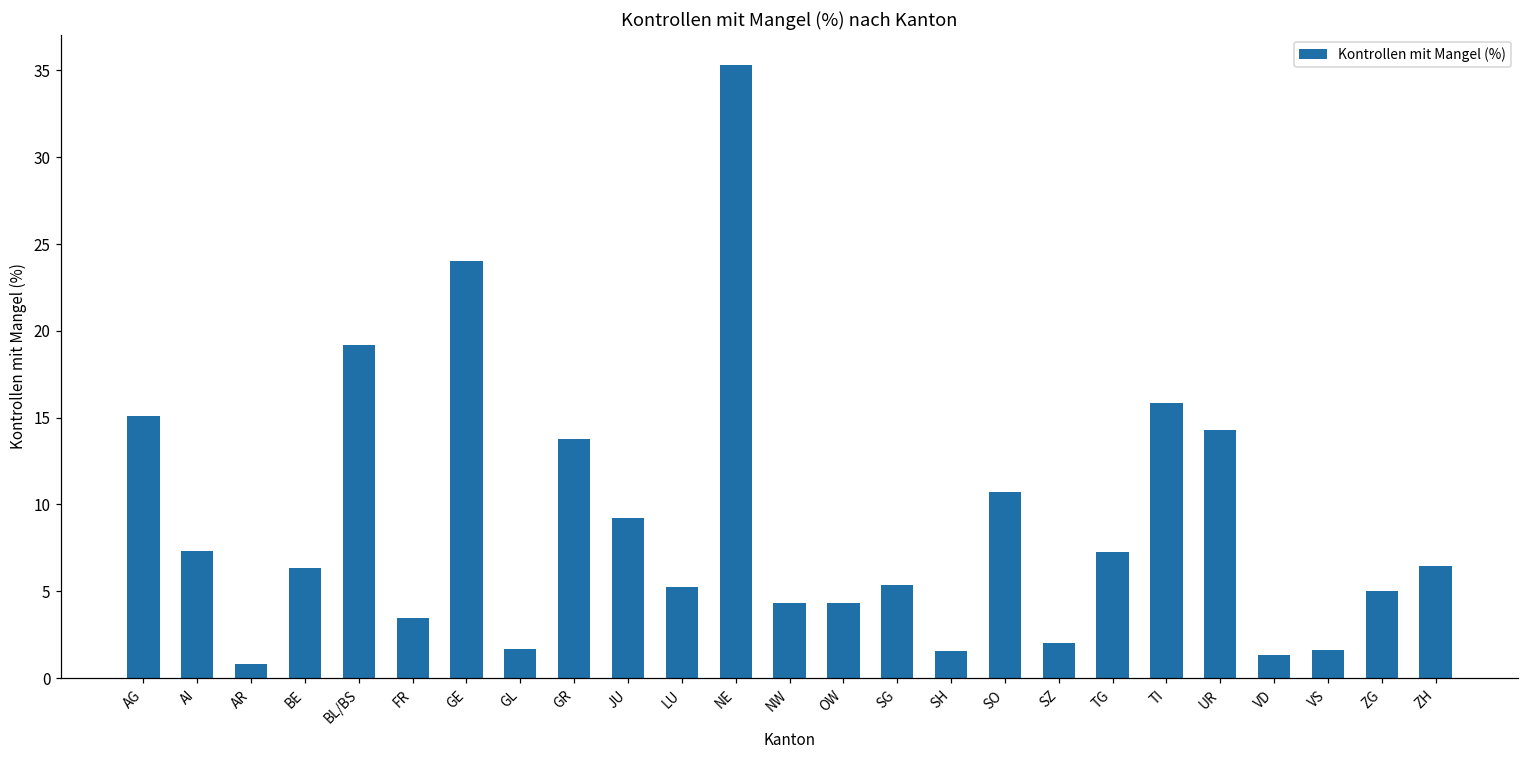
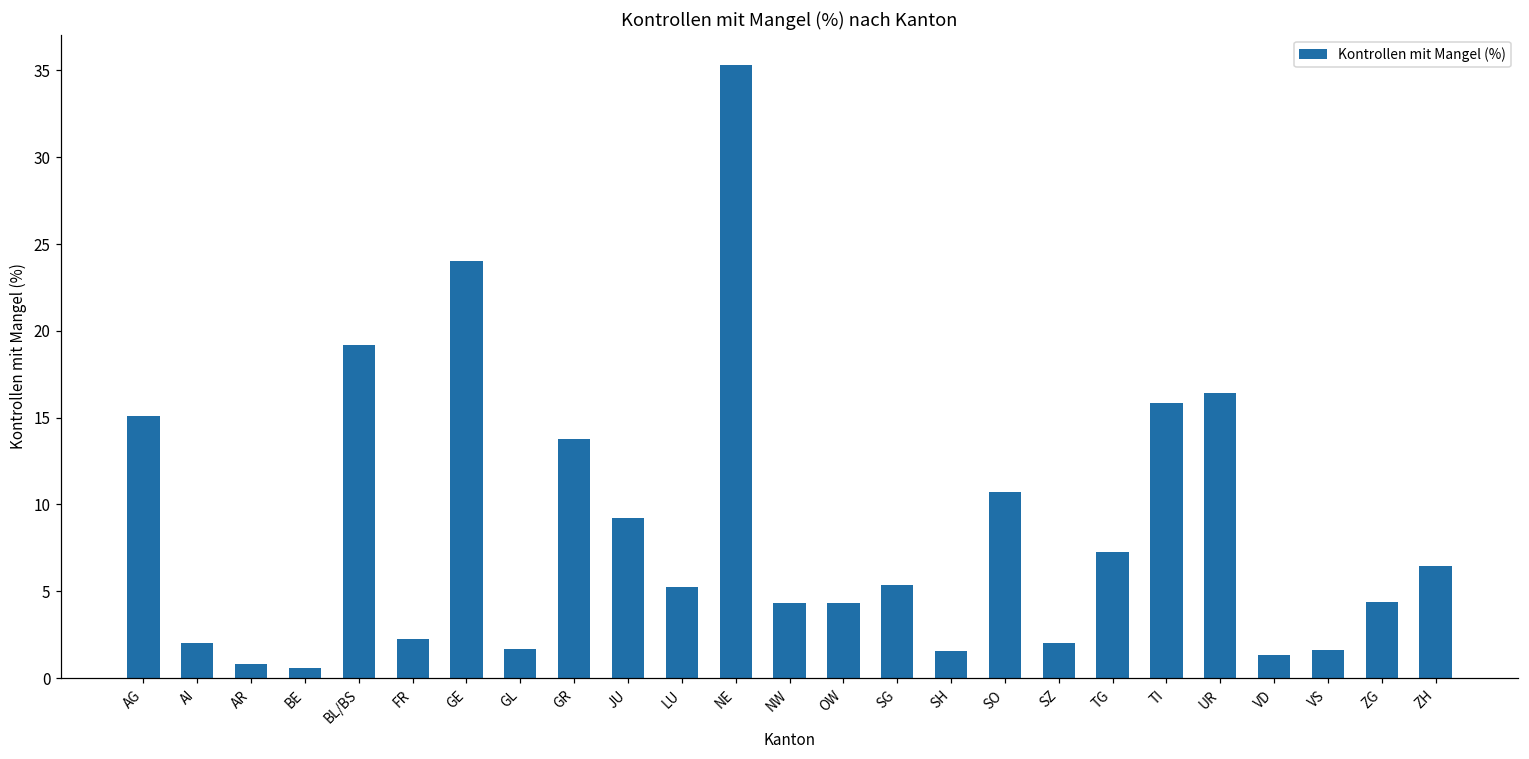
AI: 7.3 -> 2.0
BE: 6.3 -> 0.6
FR: 3.4 -> 2.2
UR: 14.3 -> 16.4
ZG: 5.0 -> 4.4
